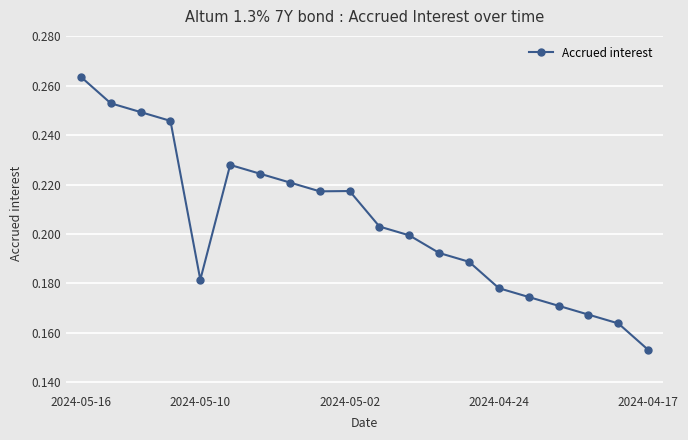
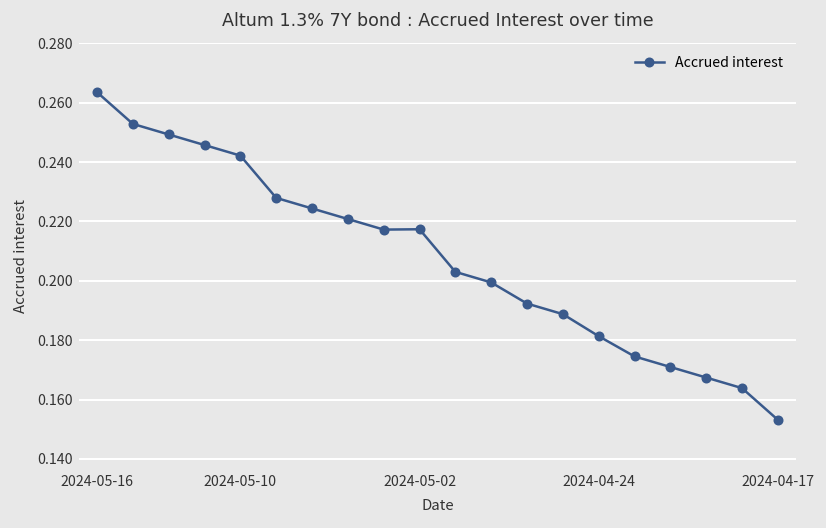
2024-05-10: 0.182 -> 0.242
2024-04-24: 0.178 -> 0.181
